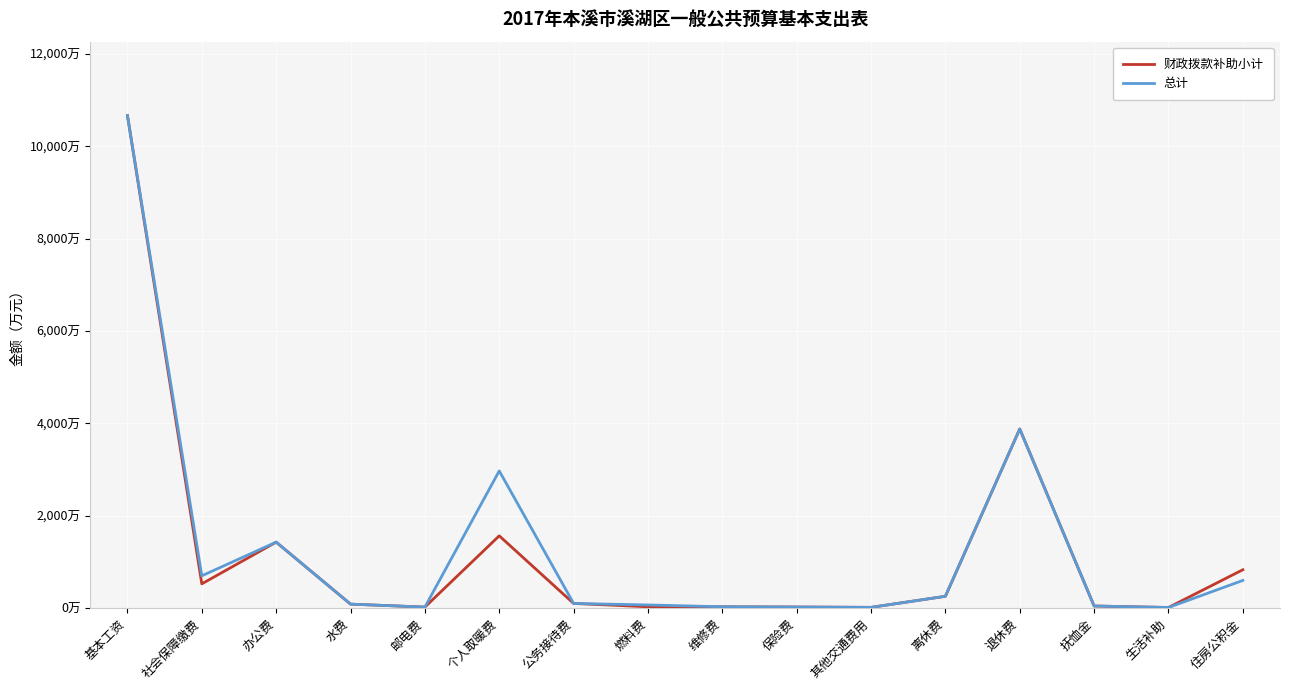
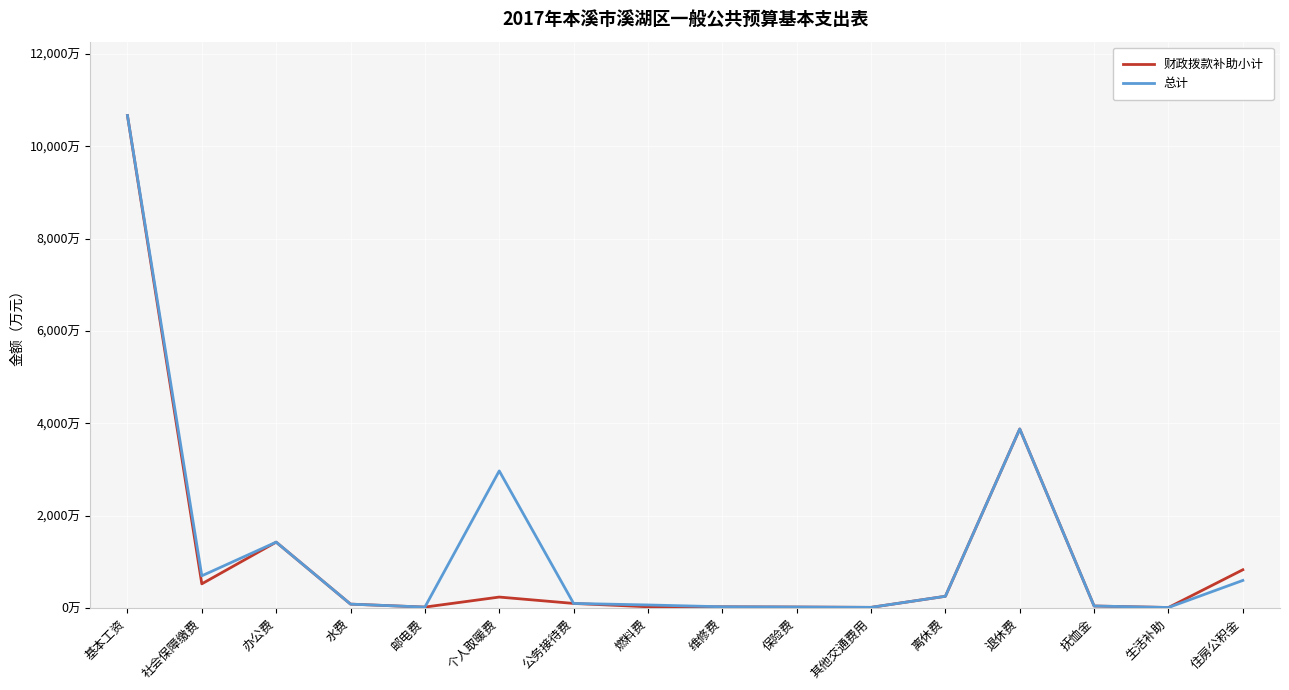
财政拨款补助小计, 个人取暖费: 1,600万 -> 200万
